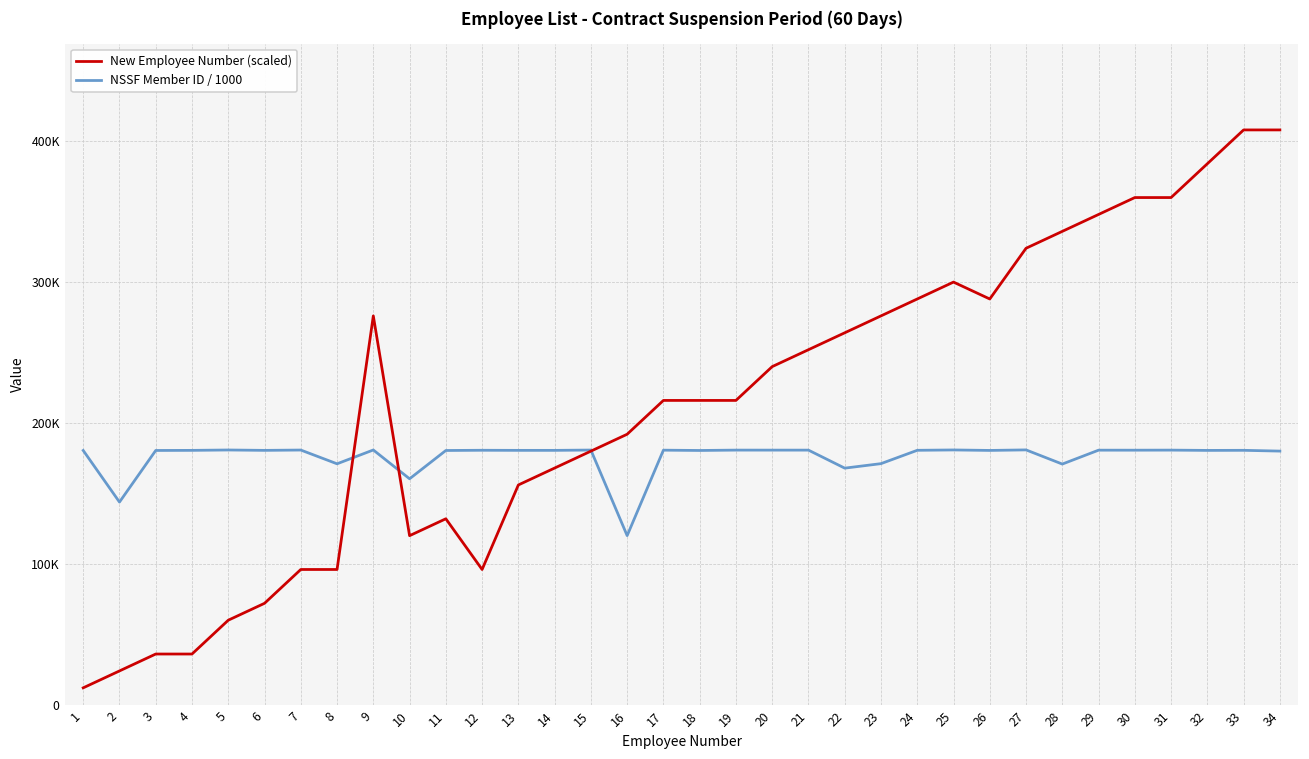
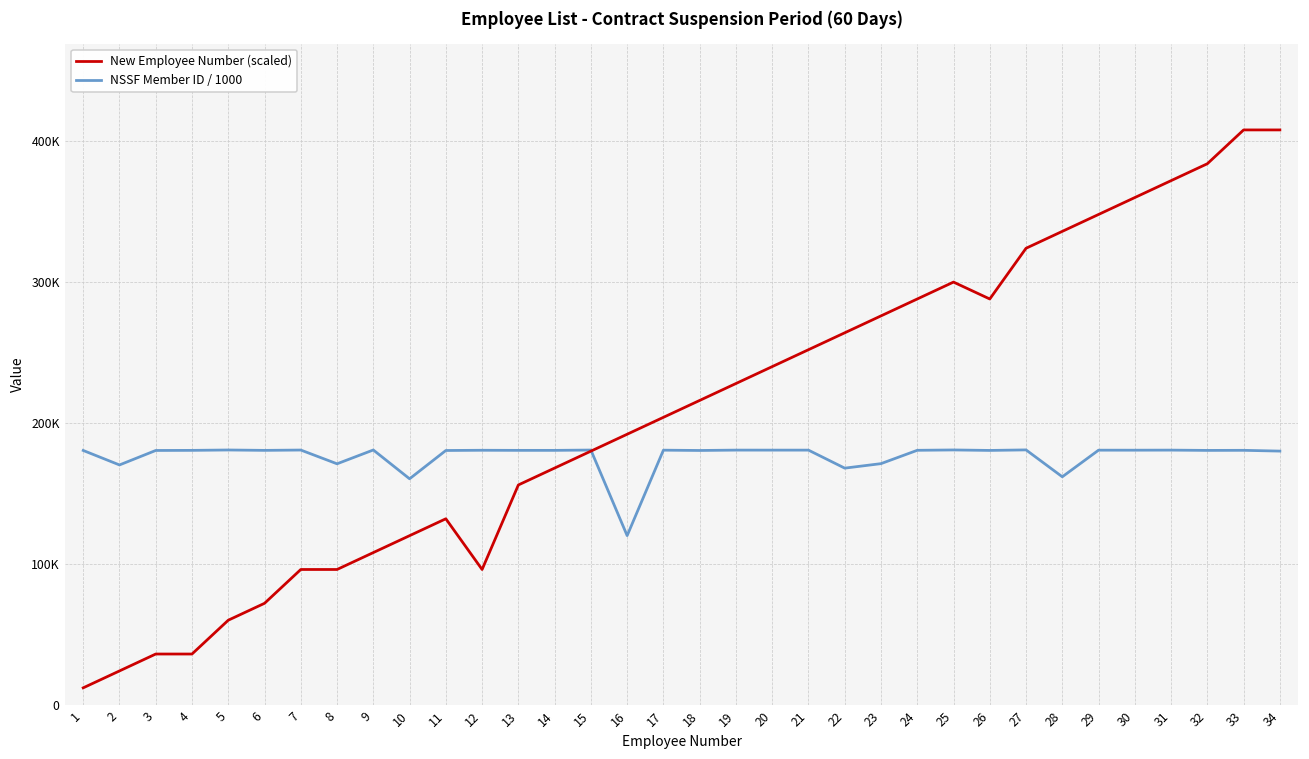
NSSF Member ID / 1000, 2: 144000 -> 170000
New Employee Number (scaled), 9: 276000 -> 108000
New Employee Number (scaled), 17: 216000 -> 204000
New Employee Number (scaled), 19: 216000 -> 228000
NSSF Member ID / 1000, 28: 171000 -> 162000
New Employee Number (scaled), 31: 360000 -> 372000
